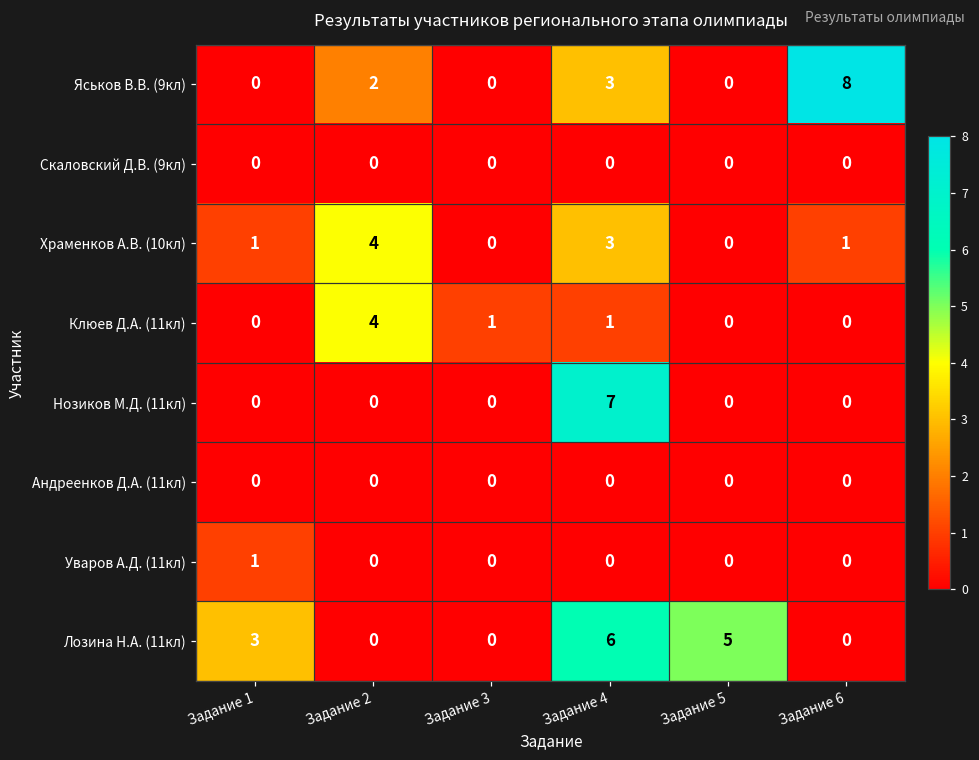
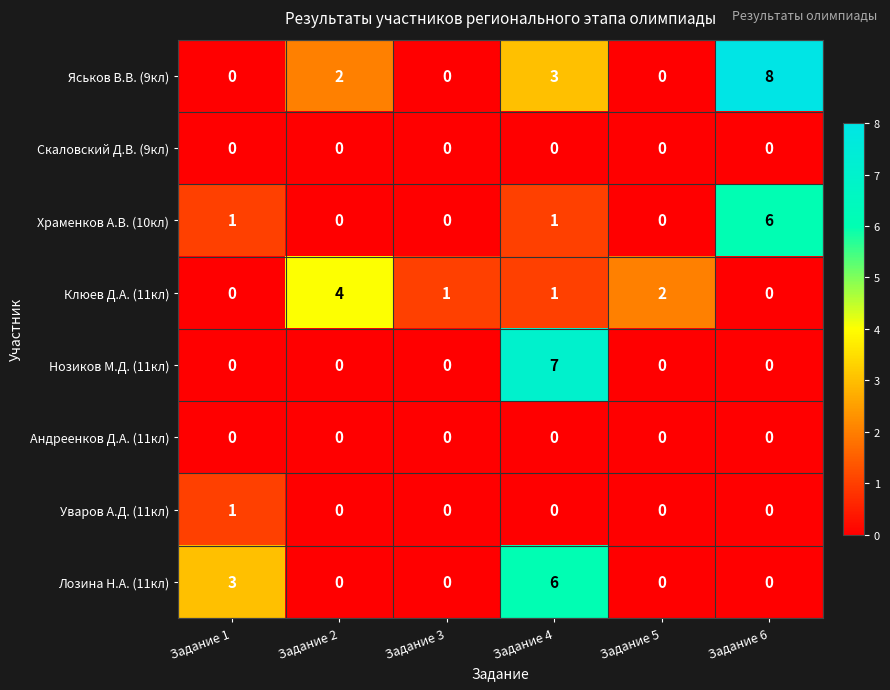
Храменков А.В. (10кл), Задание 2: 4 -> 0
Храменков А.В. (10кл), Задание 4: 3 -> 1
Храменков А.В. (10кл), Задание 6: 1 -> 6
Клюев Д.А. (11кл), Задание 5: 0 -> 2
Лозина Н.А. (11кл), Задание 5: 5 -> 0
